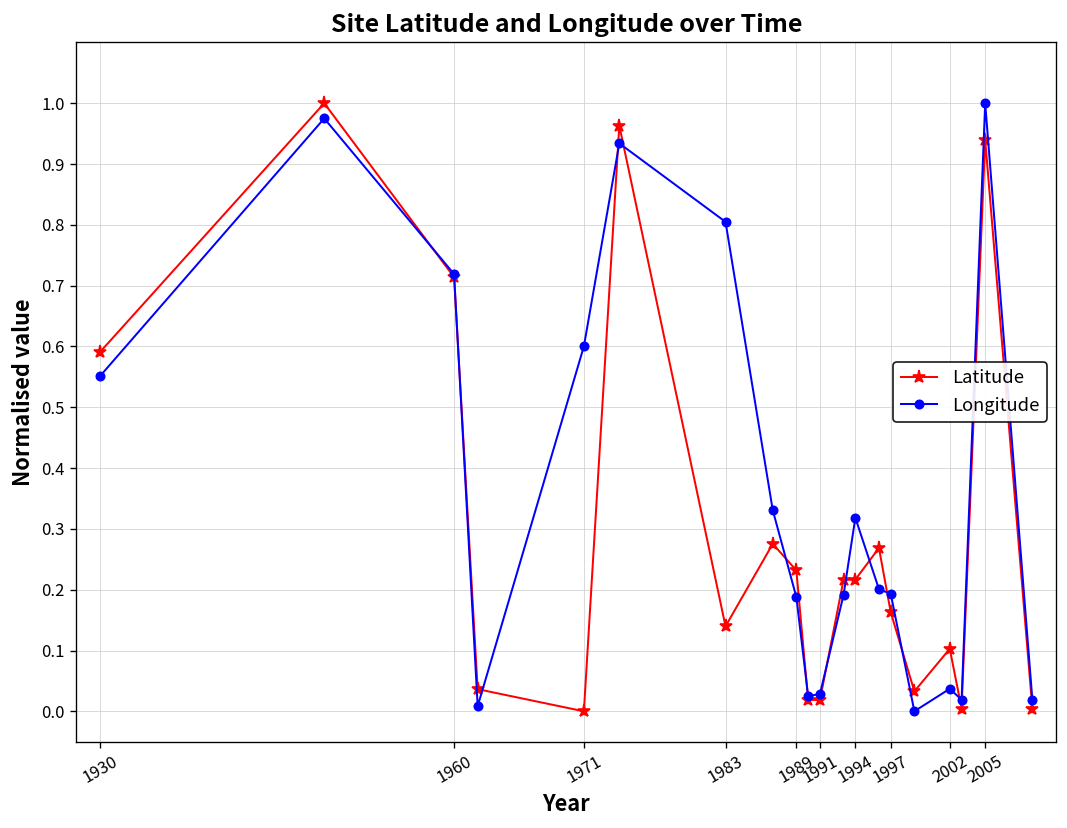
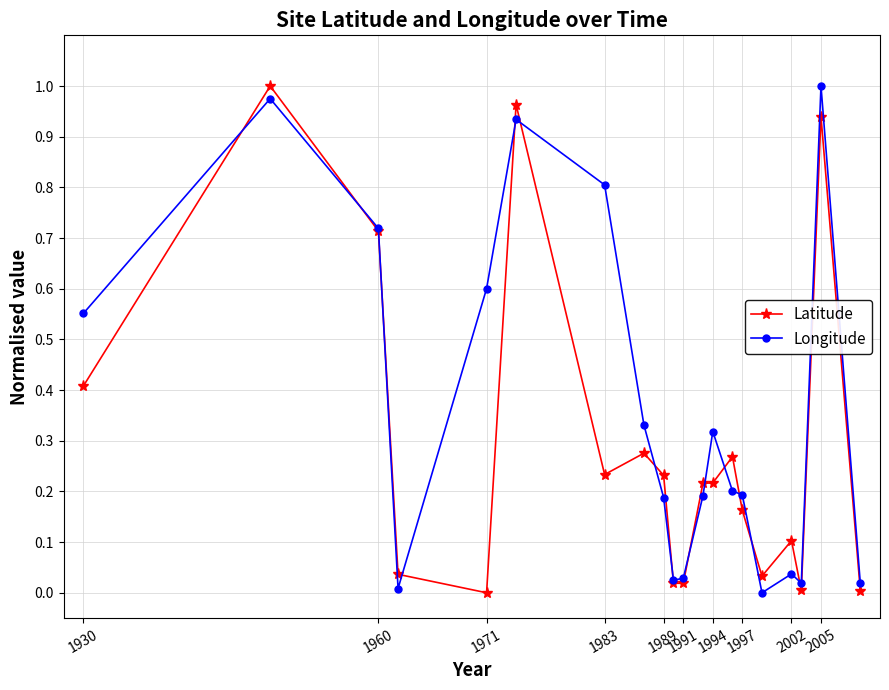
Latitude, 1930: 0.59 -> 0.41
Latitude, 1983: 0.14 -> 0.23
